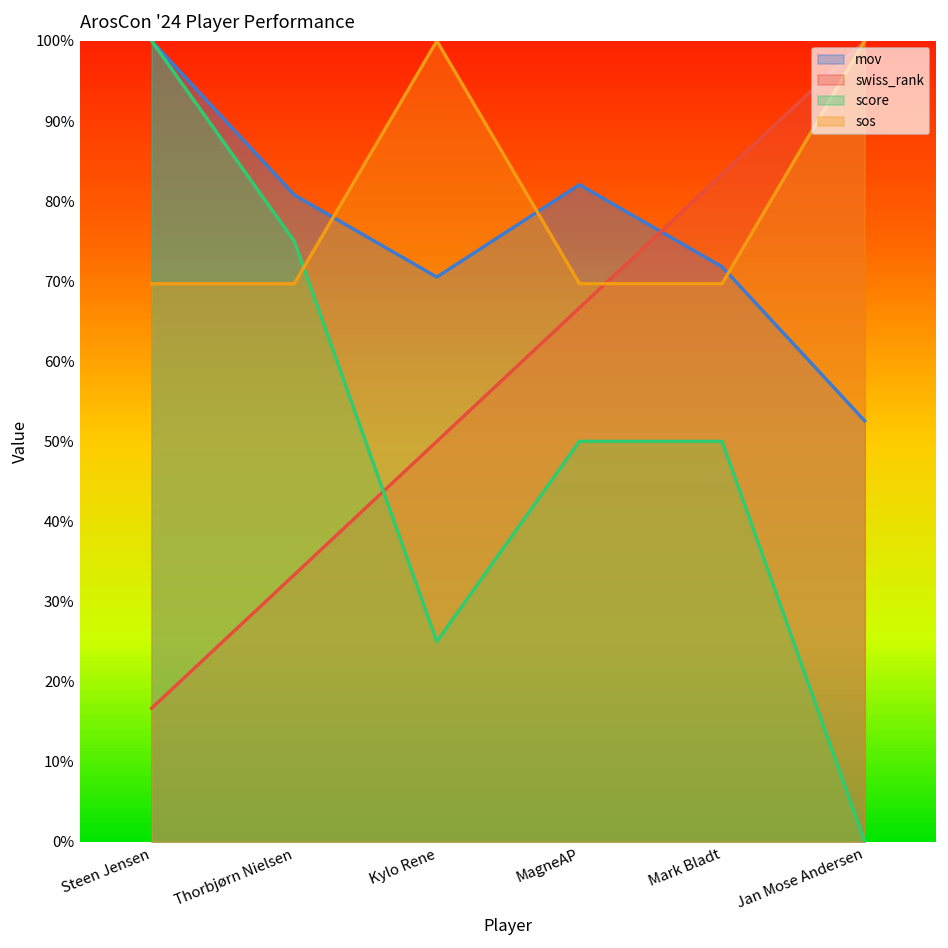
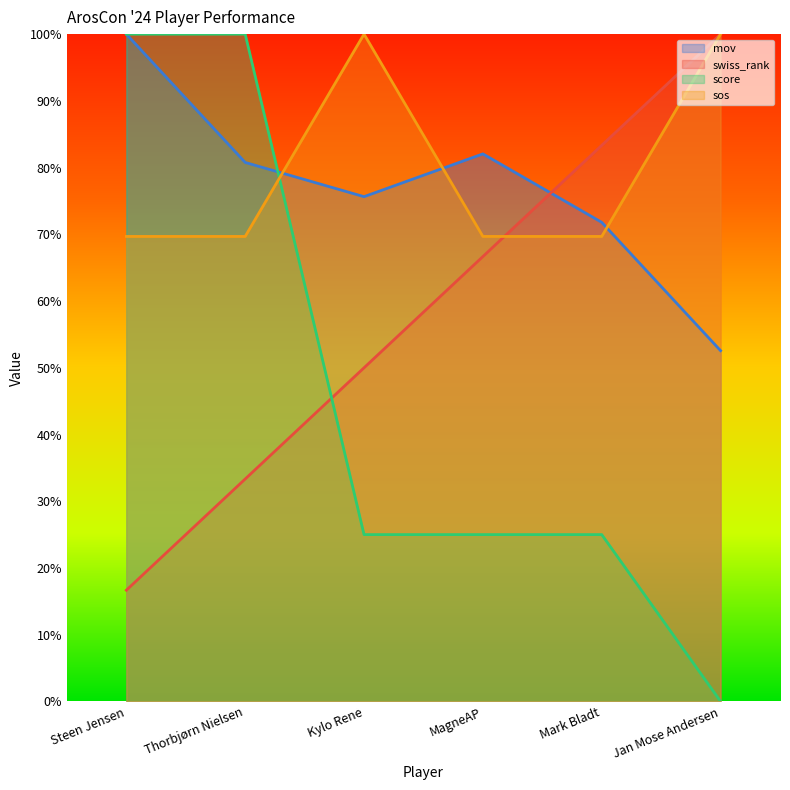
score, Thorbjørn Nielsen: 75% -> 100%
mov, Kylo Rene: 71% -> 76%
score, MagneAP: 50% -> 25%
score, Mark Bladt: 50% -> 25%
